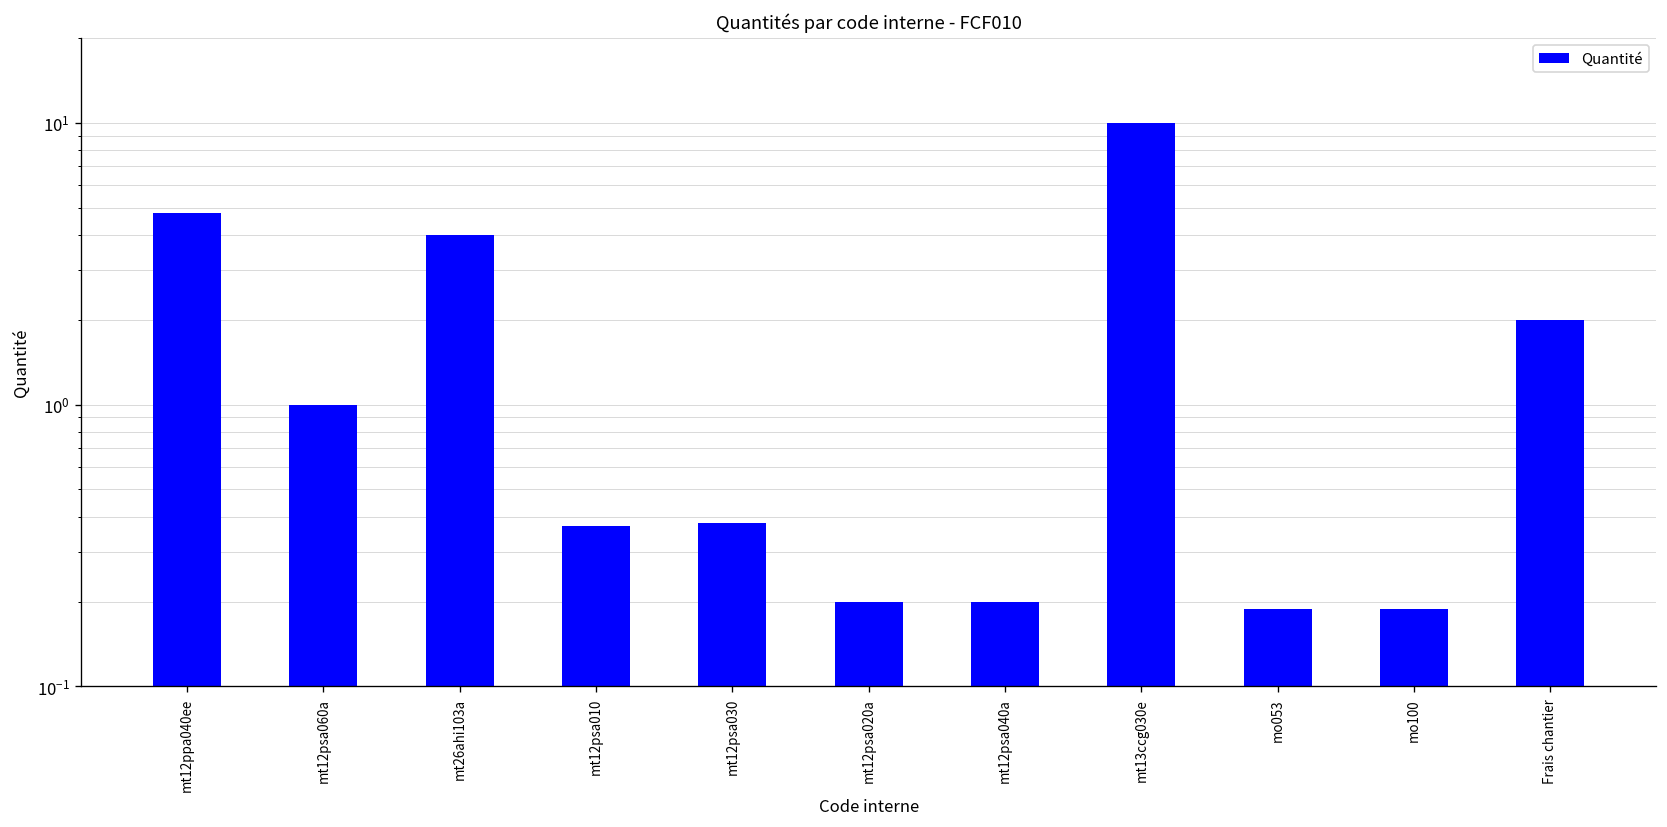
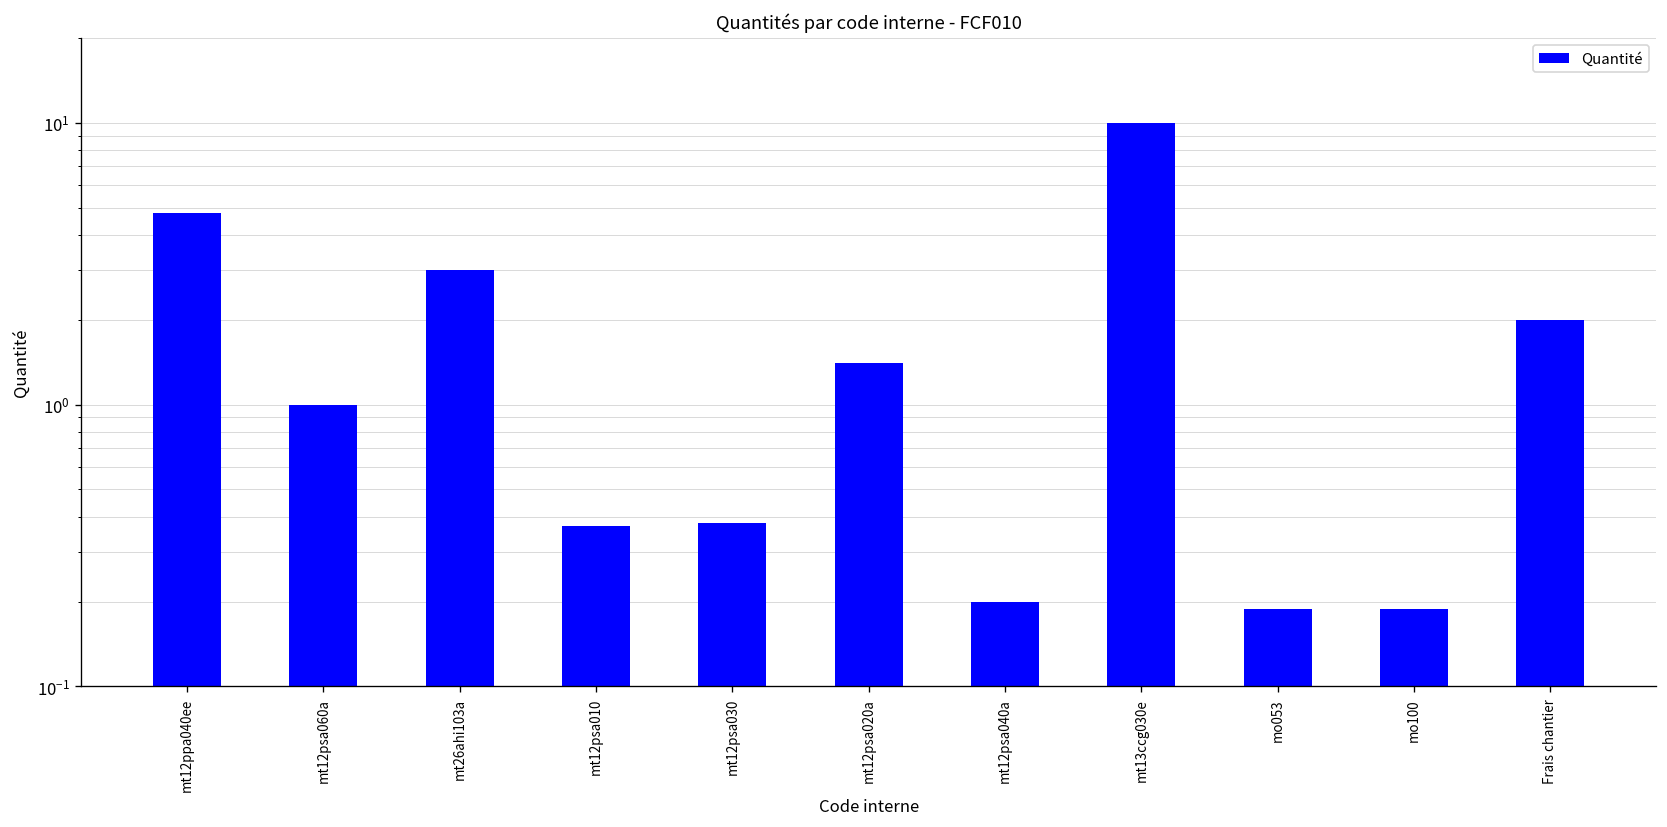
mt26ahi103a: 4 -> 3
mt12psa020a: 0.2 -> 1.4
